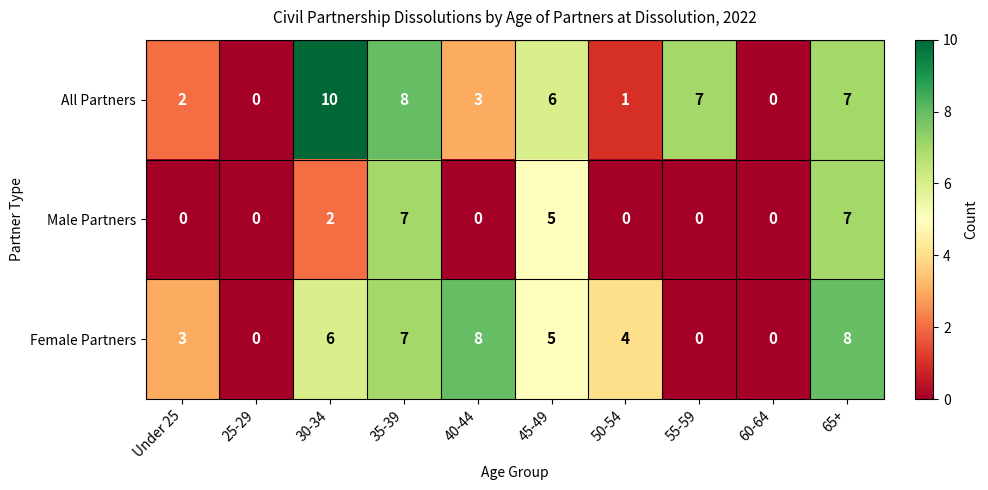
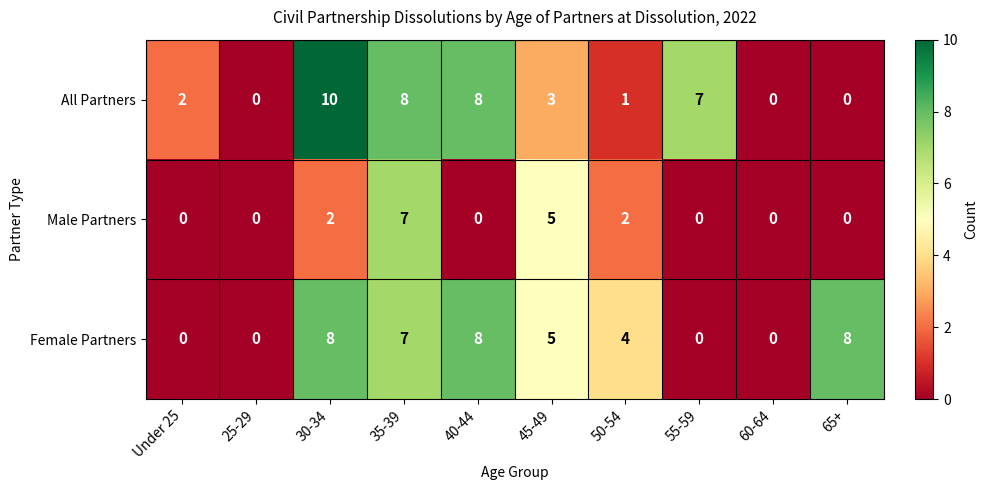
All Partners, 40-44: 3 -> 8
All Partners, 45-49: 6 -> 3
All Partners, 65+: 7 -> 0
Male Partners, 50-54: 0 -> 2
Male Partners, 65+: 7 -> 0
Female Partners, Under 25: 3 -> 0
Female Partners, 30-34: 6 -> 8
